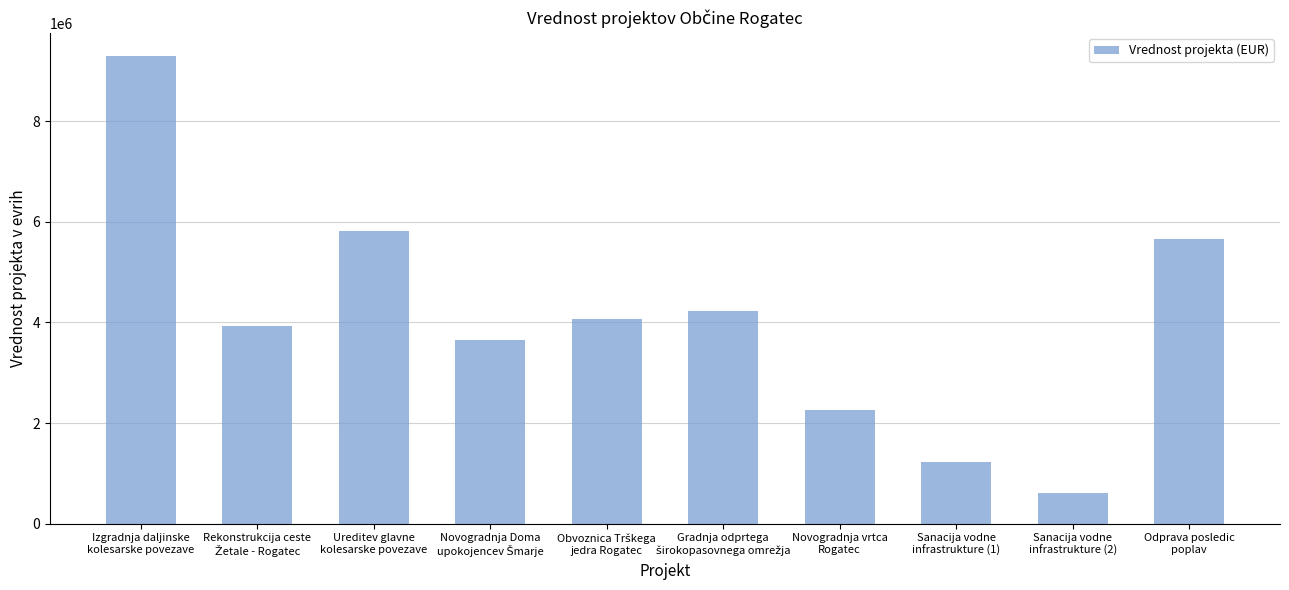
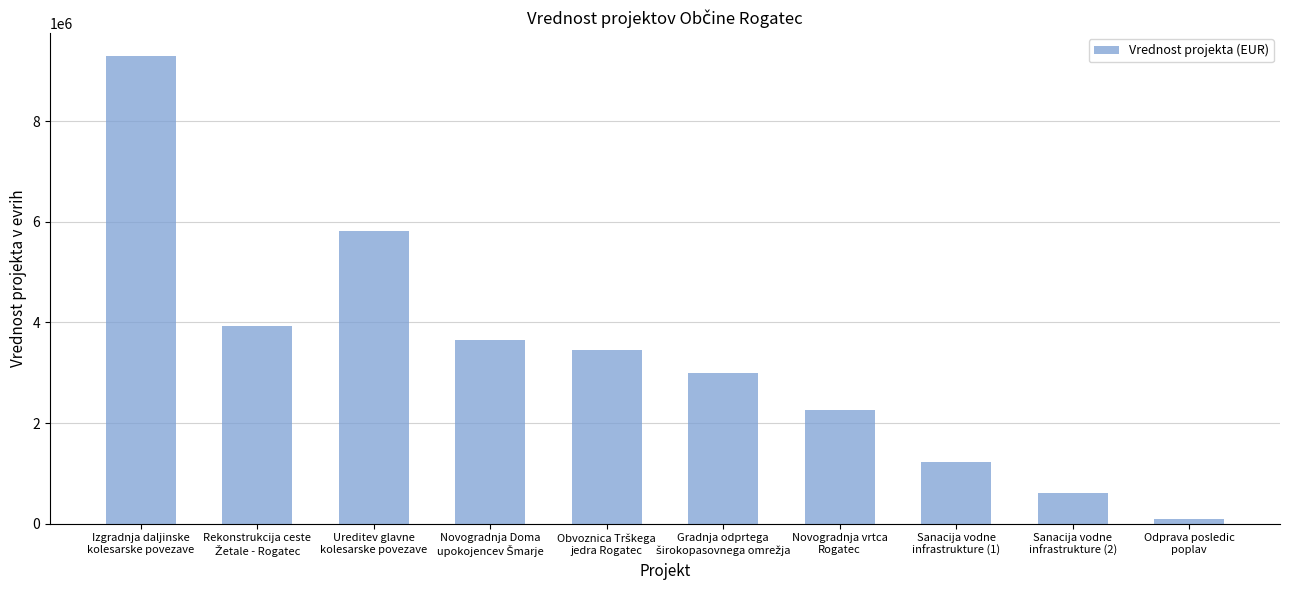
Obvoznica Trškega jedra Rogatec: 4100000 -> 3500000
Gradnja odprtega širokopasovnega omrežja: 4200000 -> 3000000
Odprava posledic poplav: 5600000 -> 100000
